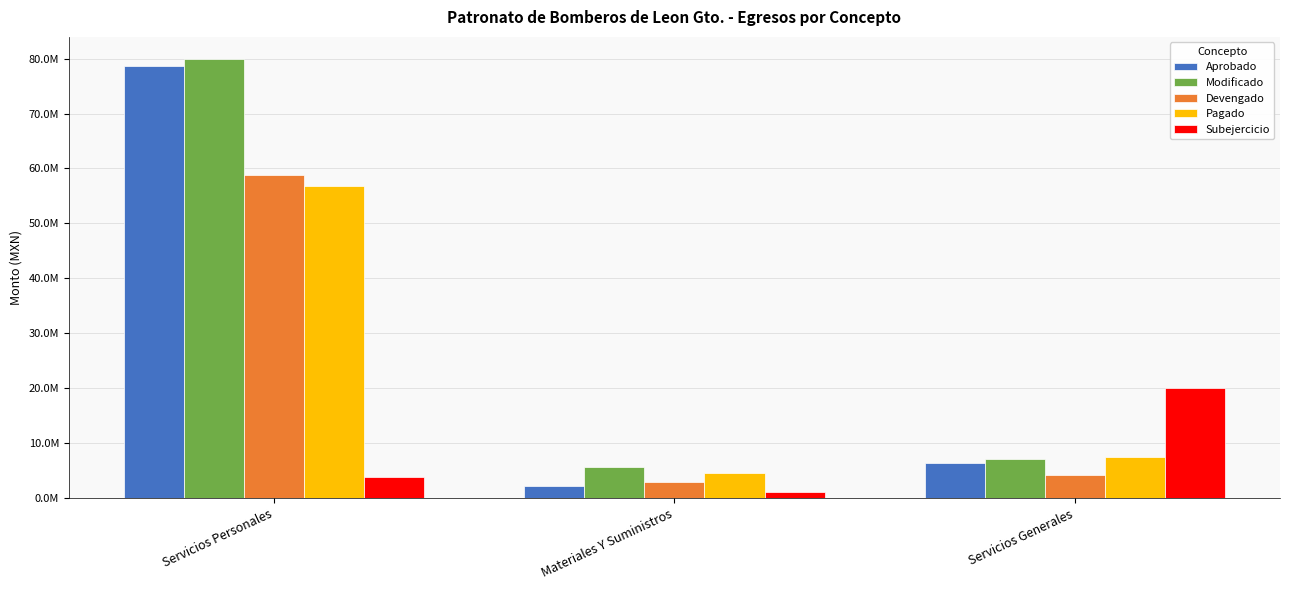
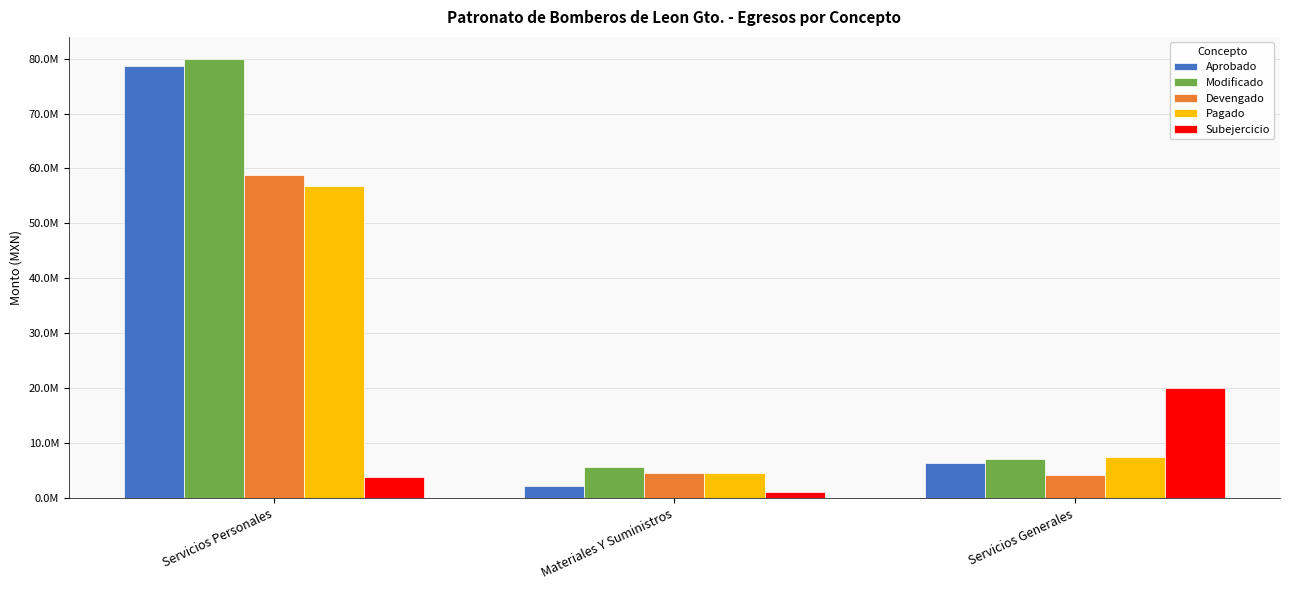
Devengado, Materiales Y Suministros: 3000000 -> 5000000
